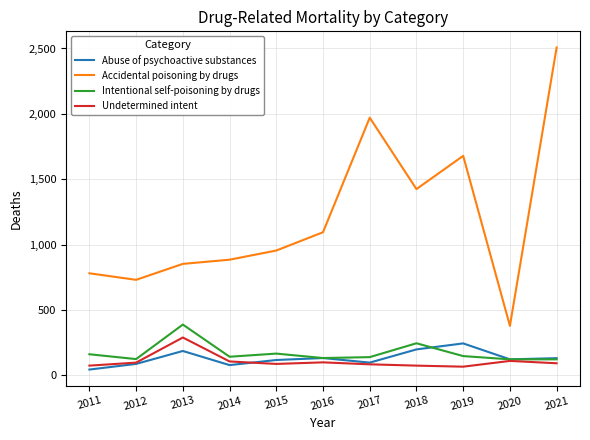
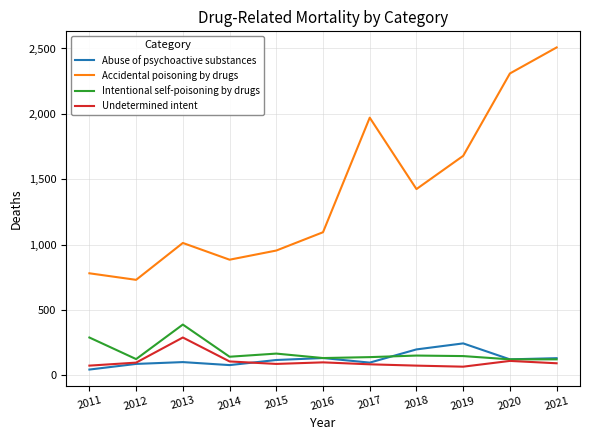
Intentional self-poisoning by drugs, 2011: 160 -> 290
Abuse of psychoactive substances, 2013: 190 -> 100
Accidental poisoning by drugs, 2013: 850 -> 1,010
Intentional self-poisoning by drugs, 2018: 250 -> 150
Accidental poisoning by drugs, 2020: 380 -> 2,310
